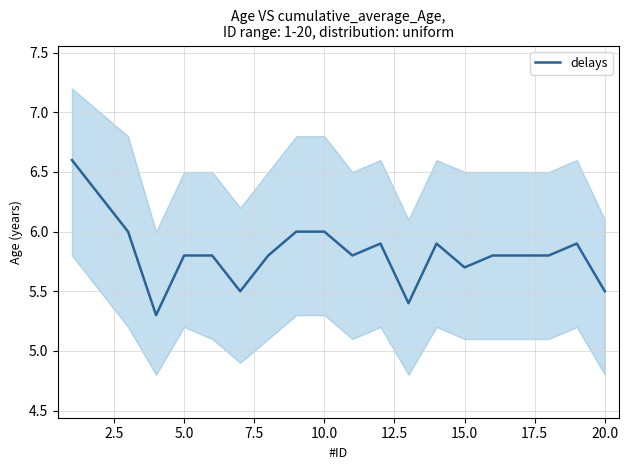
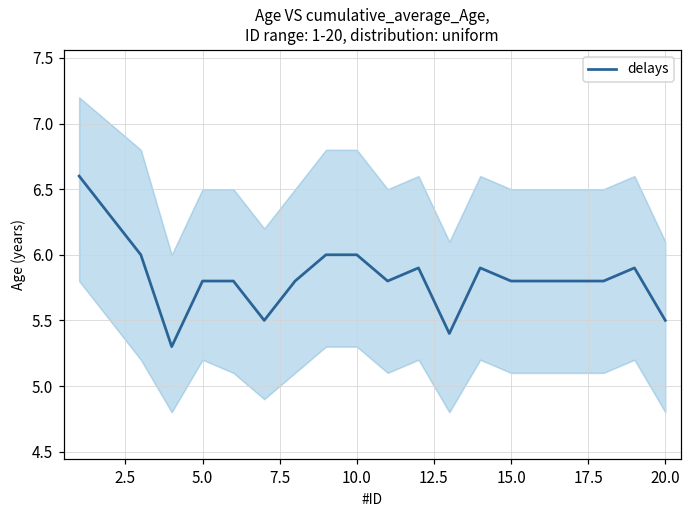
delays, 15.0: 5.7 -> 5.8
